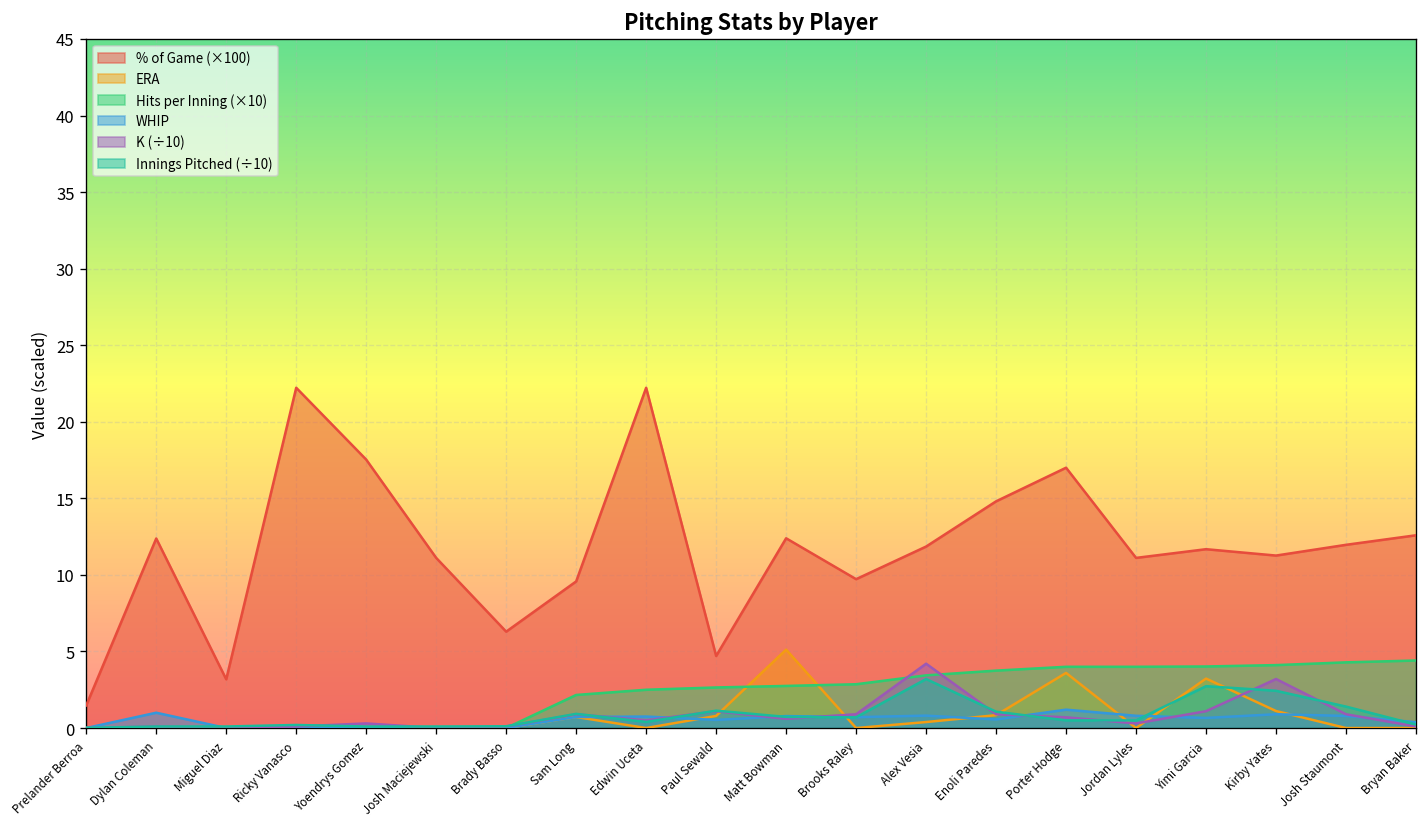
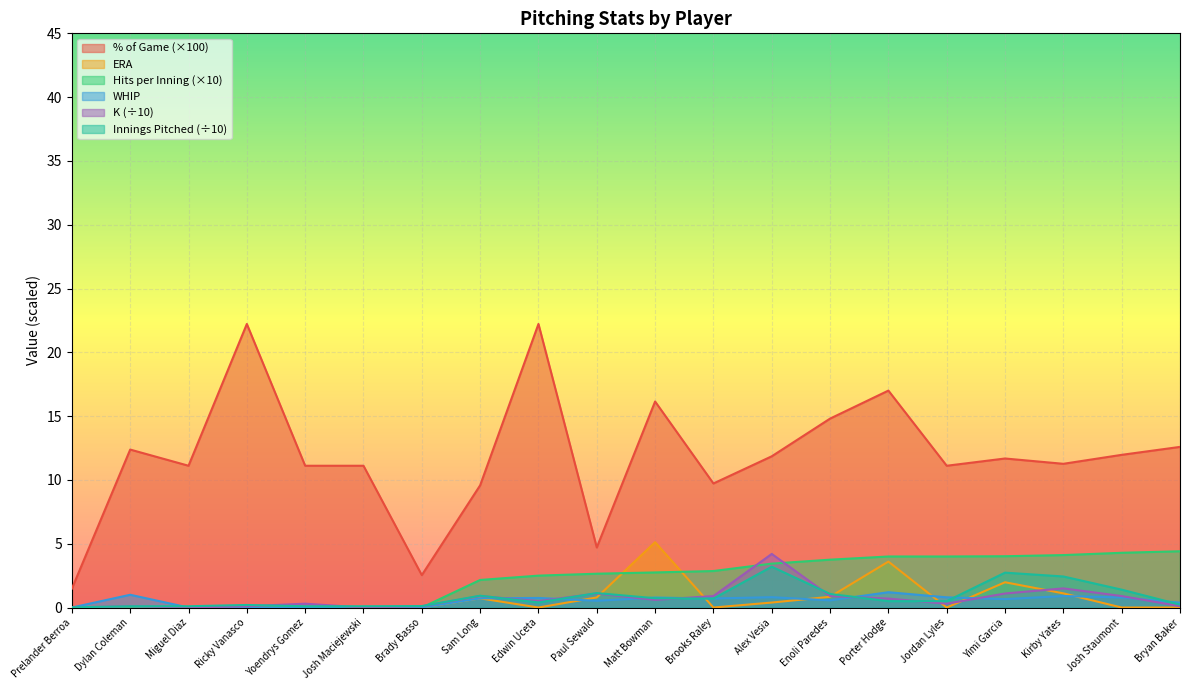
% of Game (×100), Miguel Diaz: 3.2 -> 11.1
% of Game (×100), Yoendrys Gomez: 17.5 -> 11.1
% of Game (×100), Brady Basso: 6.3 -> 2.5
% of Game (×100), Matt Bowman: 12.4 -> 16.1
ERA, Yimi Garcia: 3.2 -> 2.0
K (÷10), Kirby Yates: 3.2 -> 1.5
